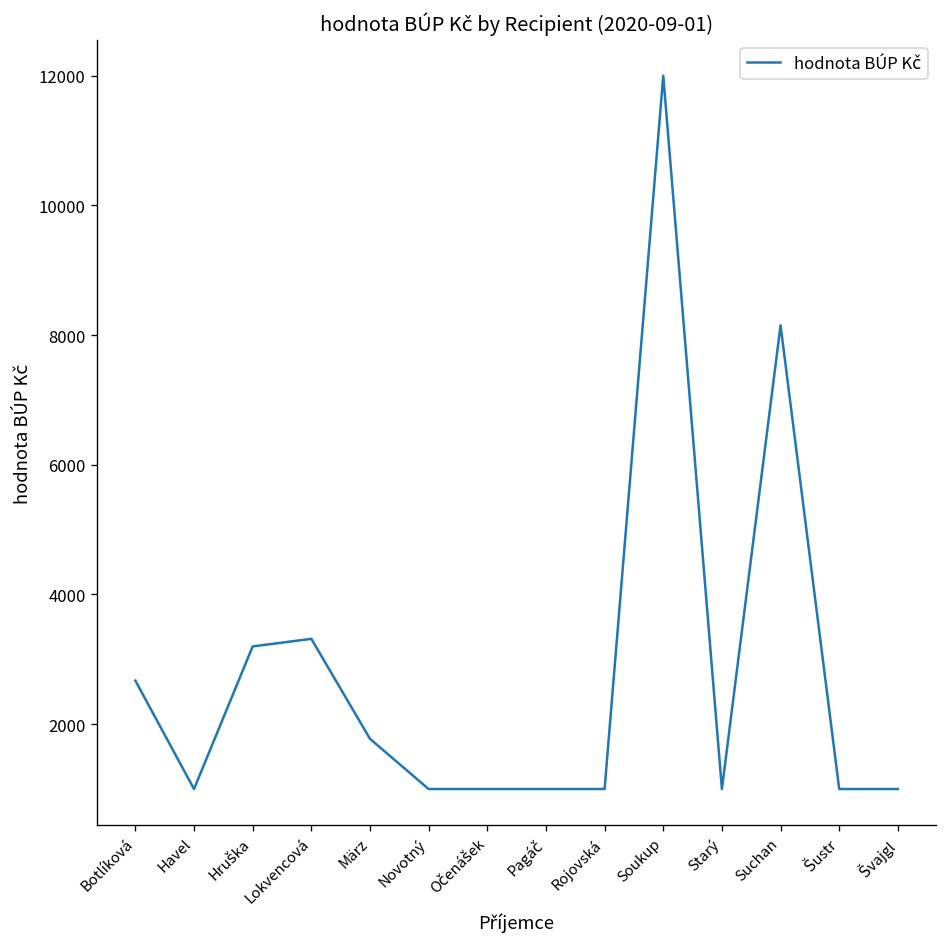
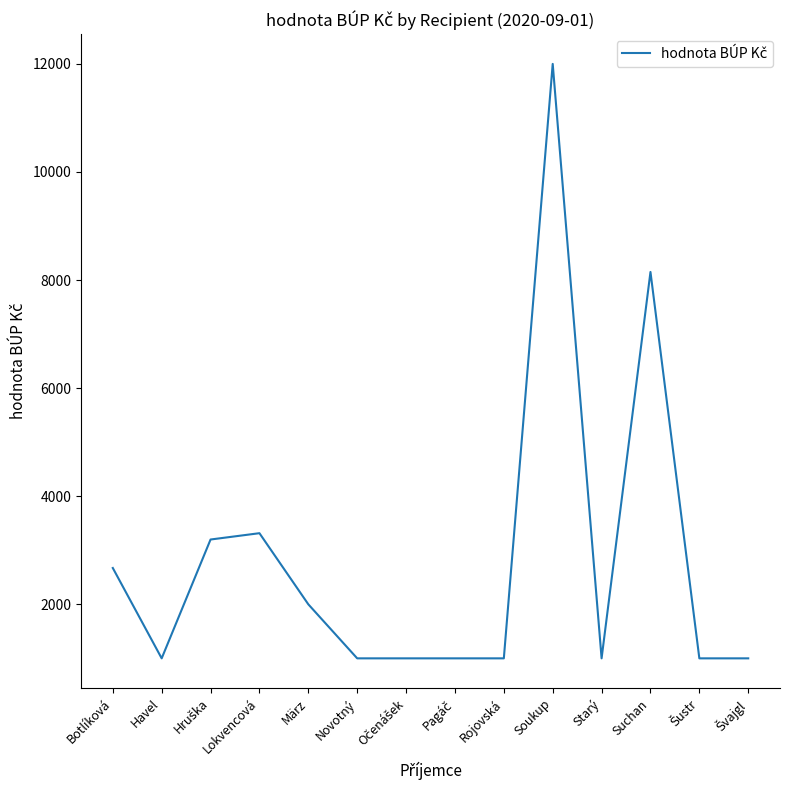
März: 1800 -> 2000
